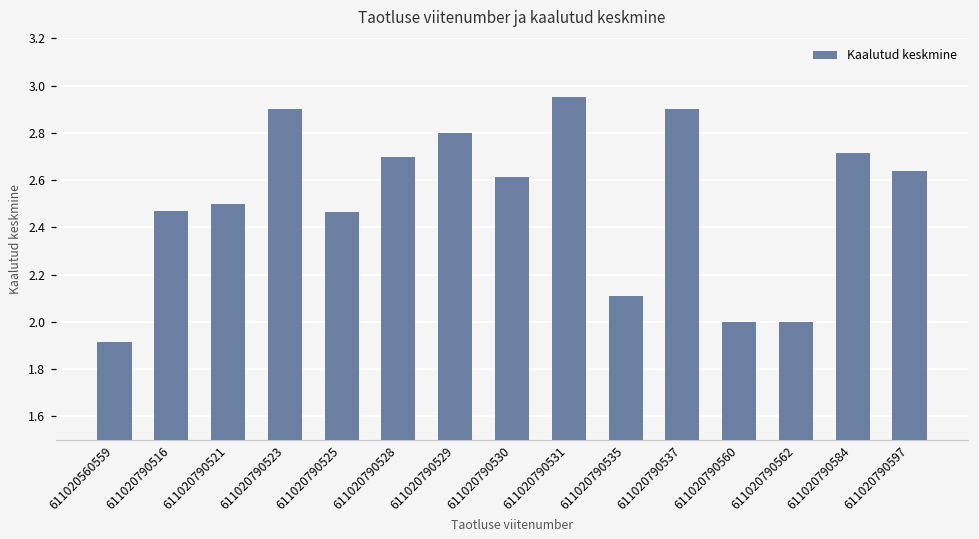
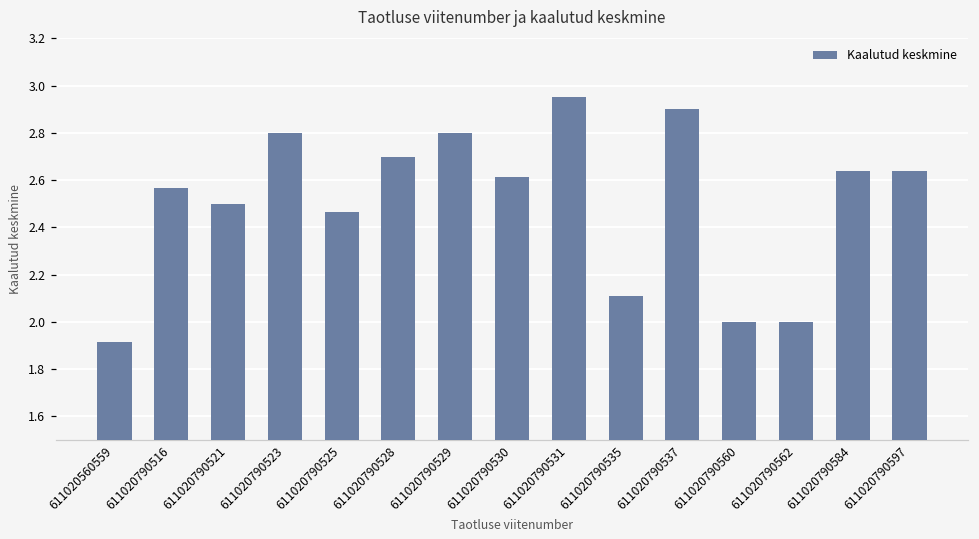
611020790516: 2.47 -> 2.57
611020790523: 2.9 -> 2.8
611020790584: 2.72 -> 2.64
